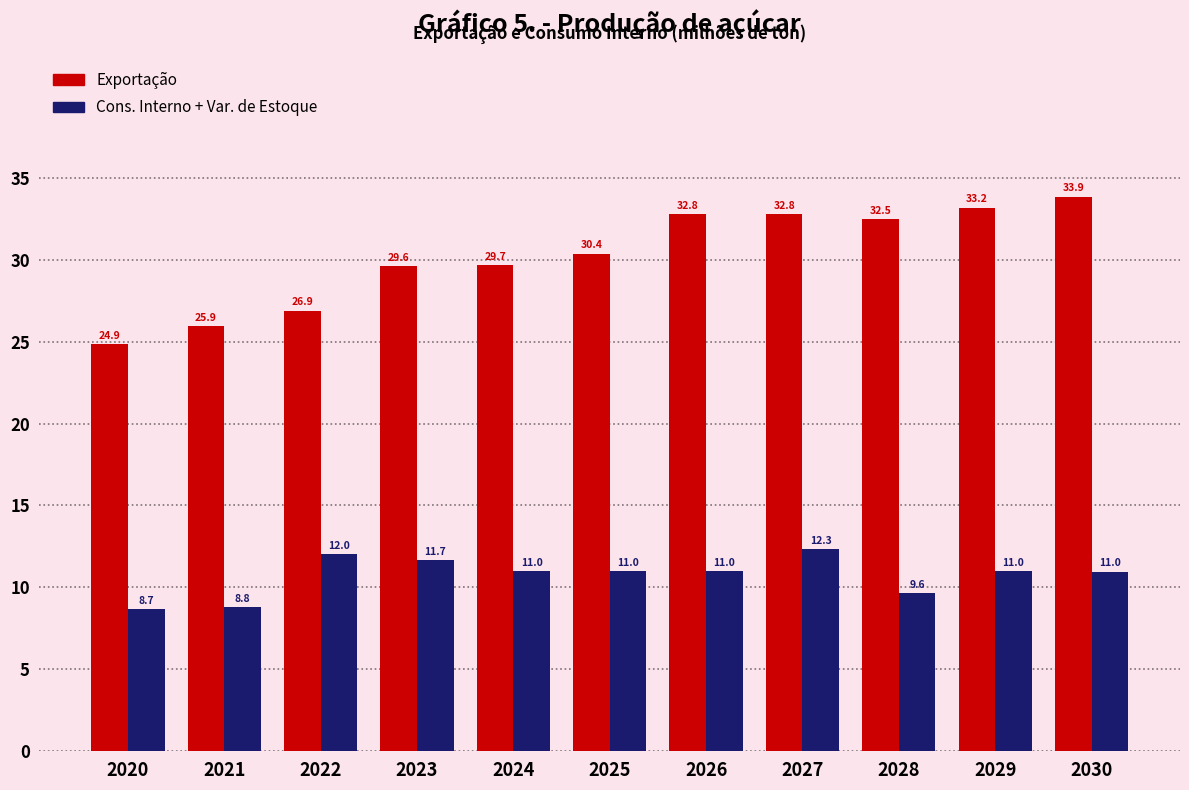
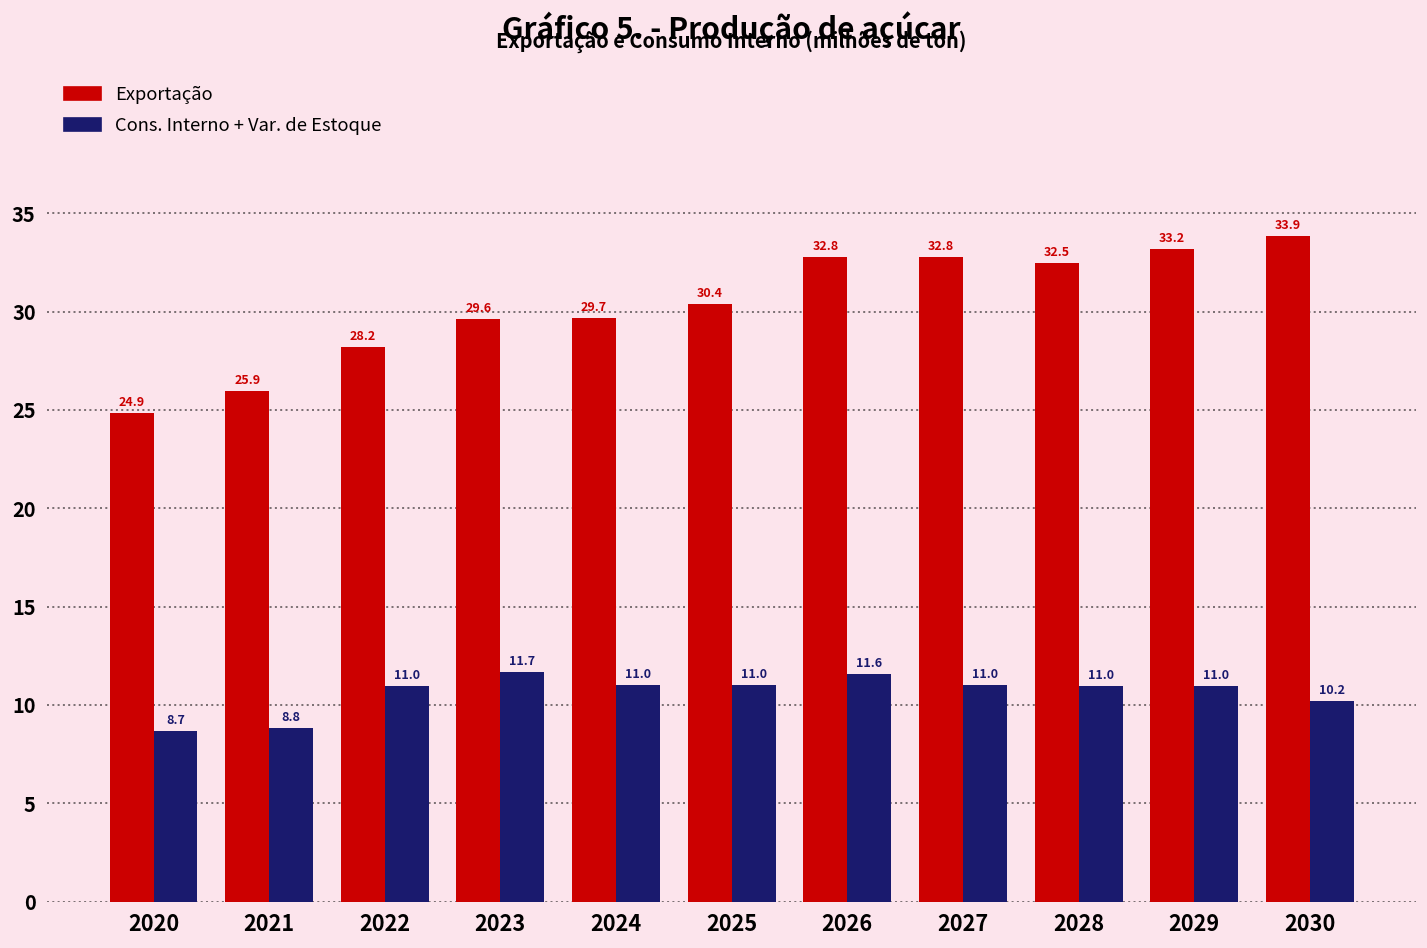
Exportação, 2022: 26.9 -> 28.2
Cons. Interno + Var. de Estoque, 2022: 12.0 -> 11.0
Cons. Interno + Var. de Estoque, 2026: 11.0 -> 11.6
Cons. Interno + Var. de Estoque, 2027: 12.3 -> 11.0
Cons. Interno + Var. de Estoque, 2028: 9.6 -> 11.0
Cons. Interno + Var. de Estoque, 2030: 11.0 -> 10.2
